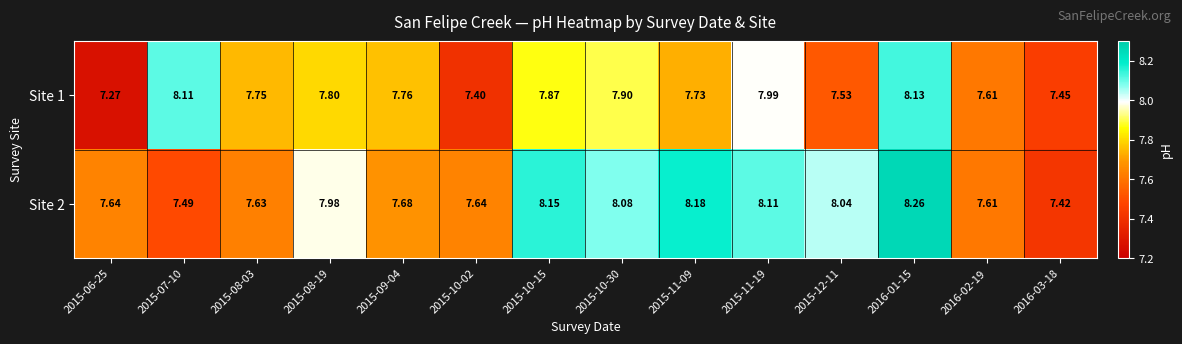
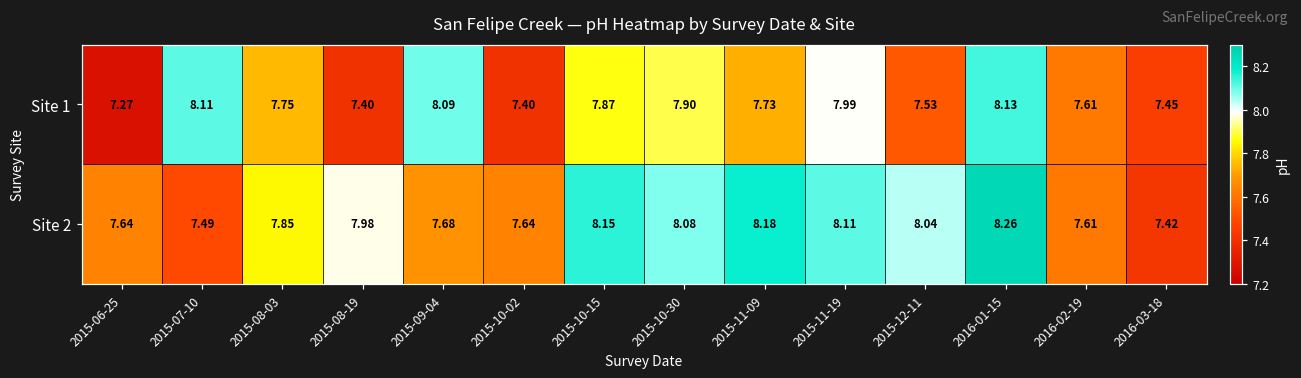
Site 1, 2015-08-19: 7.80 -> 7.40
Site 1, 2015-09-04: 7.76 -> 8.09
Site 2, 2015-08-03: 7.63 -> 7.85
